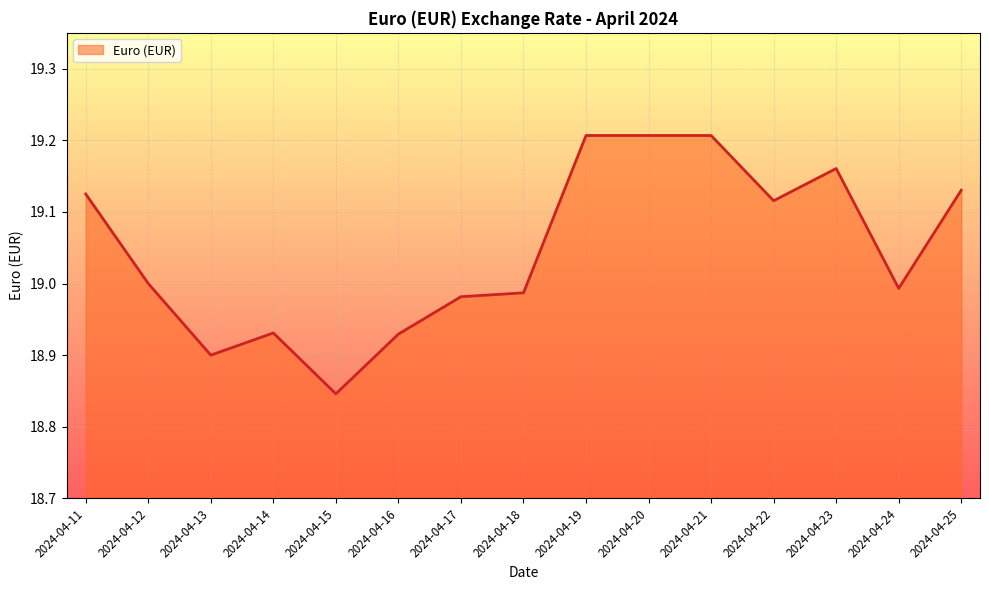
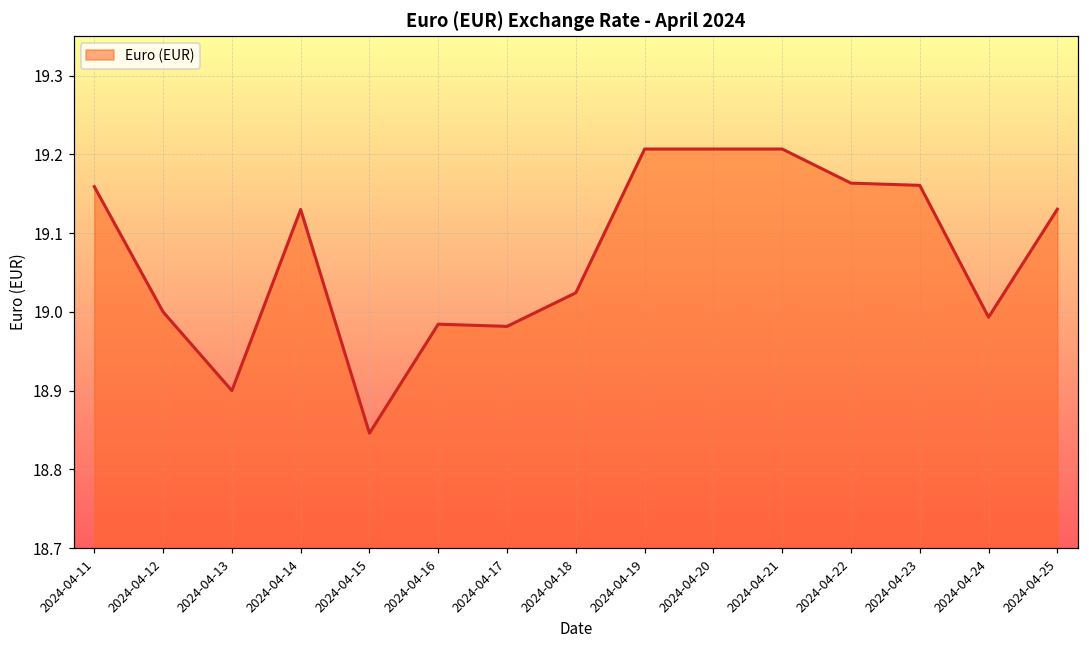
2024-04-11: 19.13 -> 19.16
2024-04-14: 18.93 -> 19.13
2024-04-16: 18.93 -> 18.98
2024-04-18: 18.99 -> 19.02
2024-04-22: 19.12 -> 19.16
